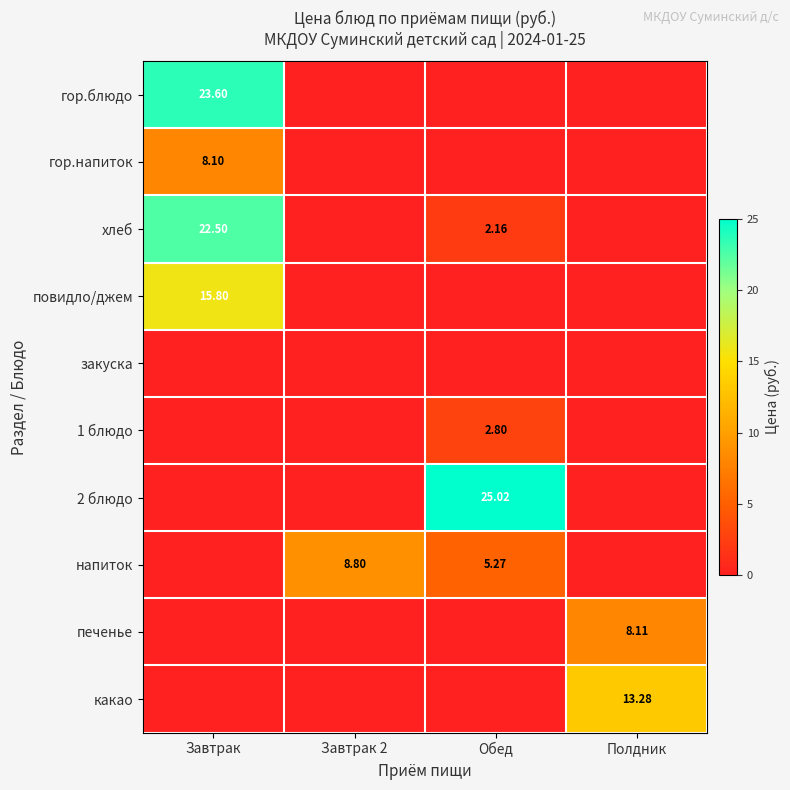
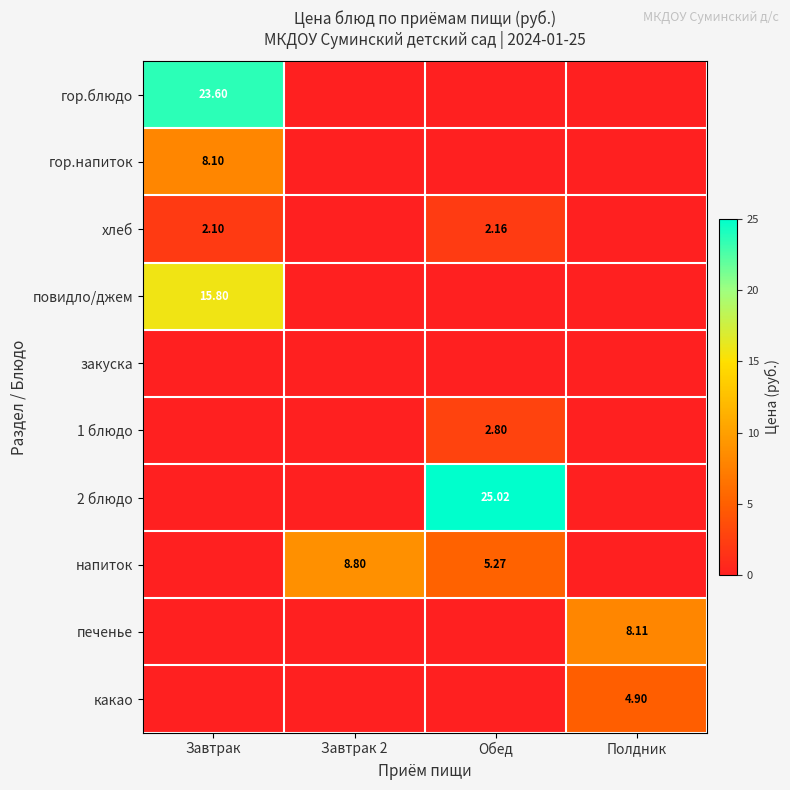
хлеб, Завтрак: 22.50 -> 2.10
какао, Полдник: 13.28 -> 4.90
